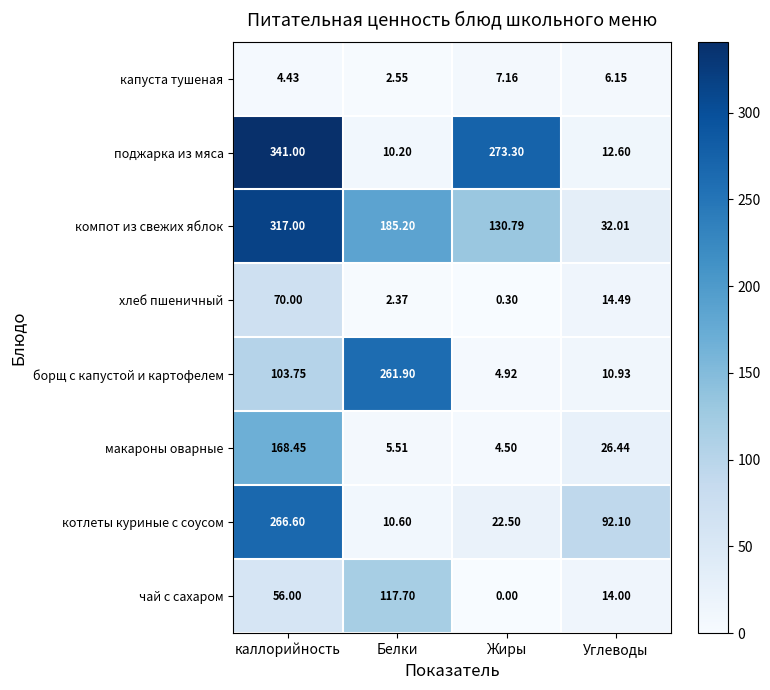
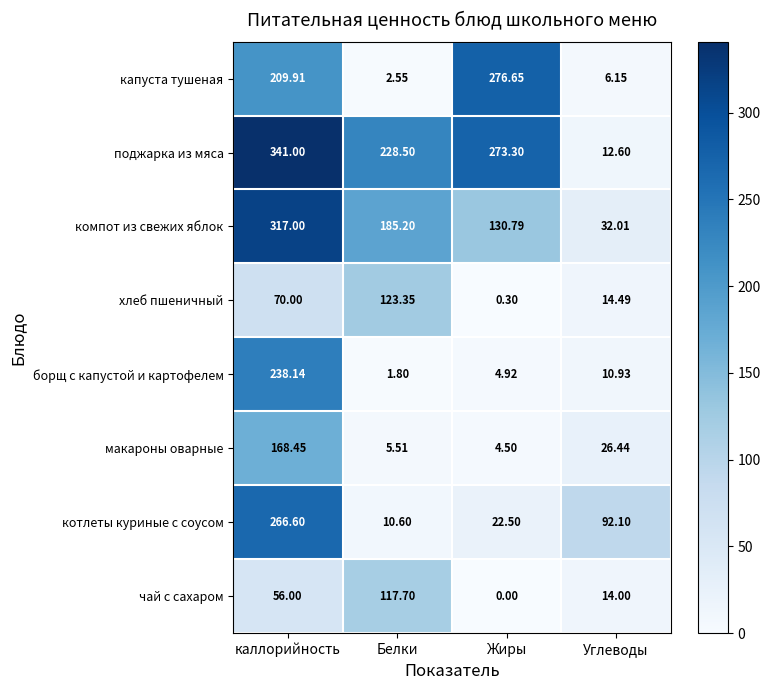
капуста тушеная, каллорийность: 4.43 -> 209.91
капуста тушеная, Жиры: 7.16 -> 276.65
поджарка из мяса, Белки: 10.20 -> 228.50
хлеб пшеничный, Белки: 2.37 -> 123.35
борщ с капустой и картофелем, каллорийность: 103.75 -> 238.14
борщ с капустой и картофелем, Белки: 261.90 -> 1.80
